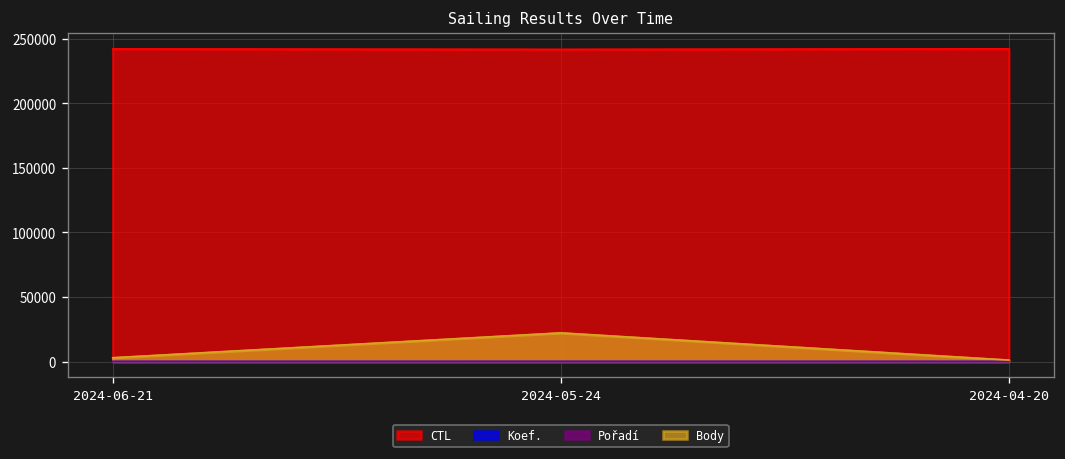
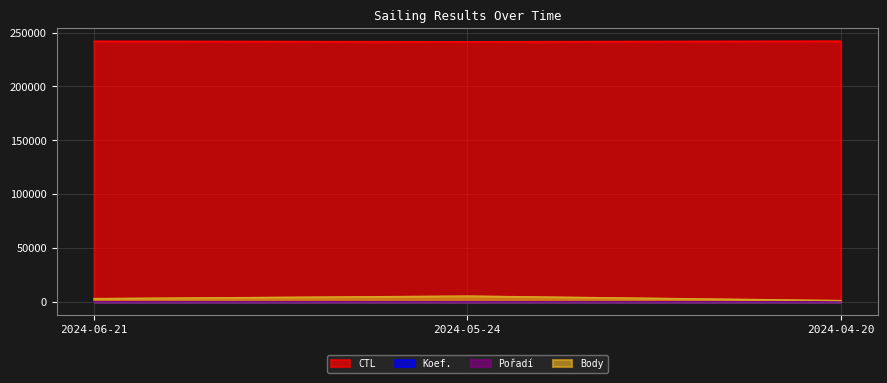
Body, 2024-05-24: 22000 -> 5000
